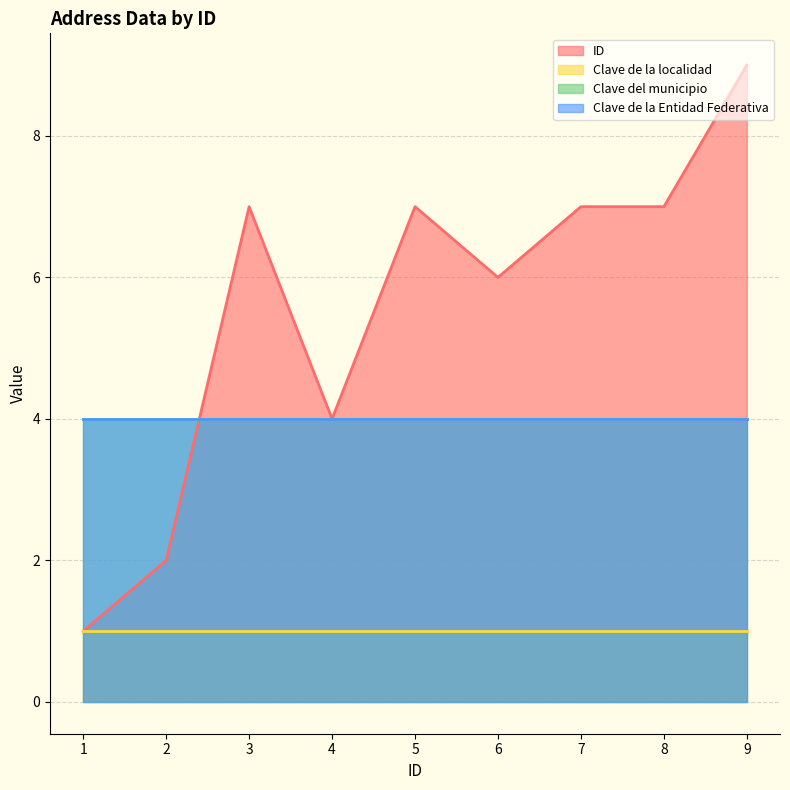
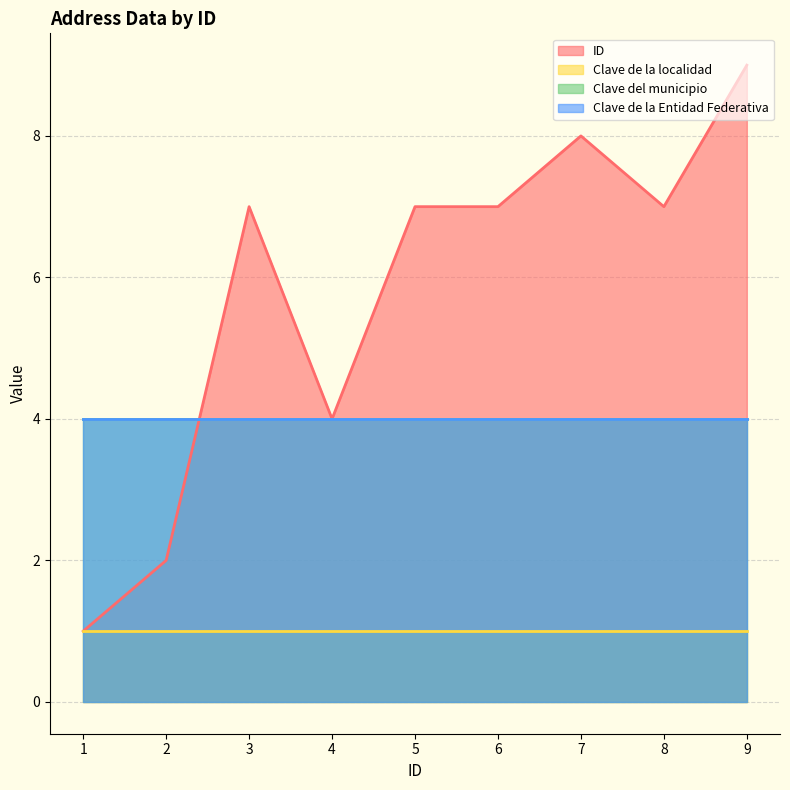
ID, 6: 6 -> 7
ID, 7: 7 -> 8
